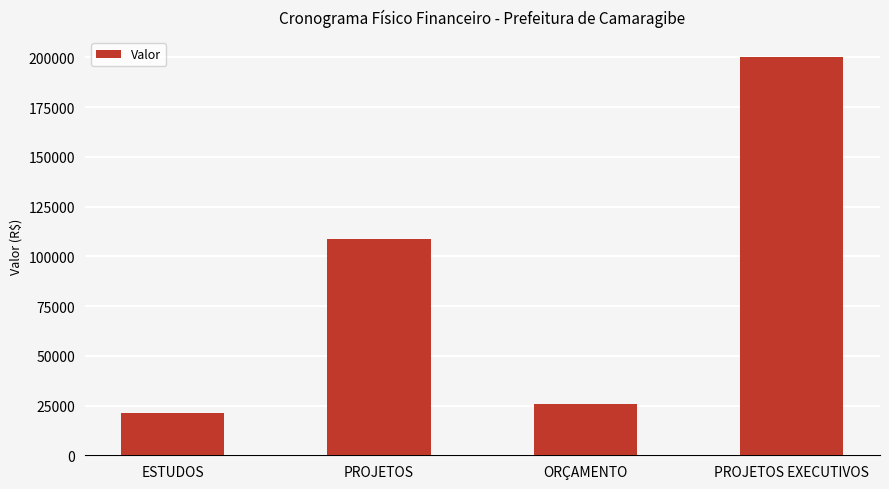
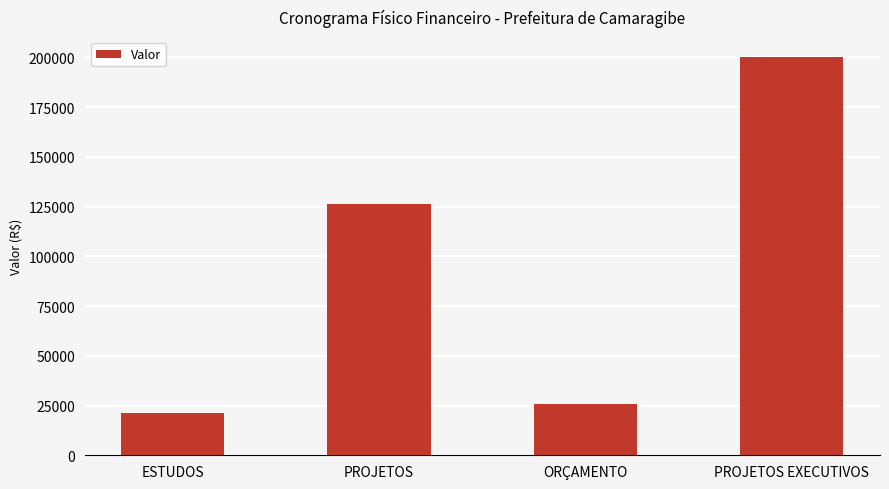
PROJETOS: 109000 -> 126000
